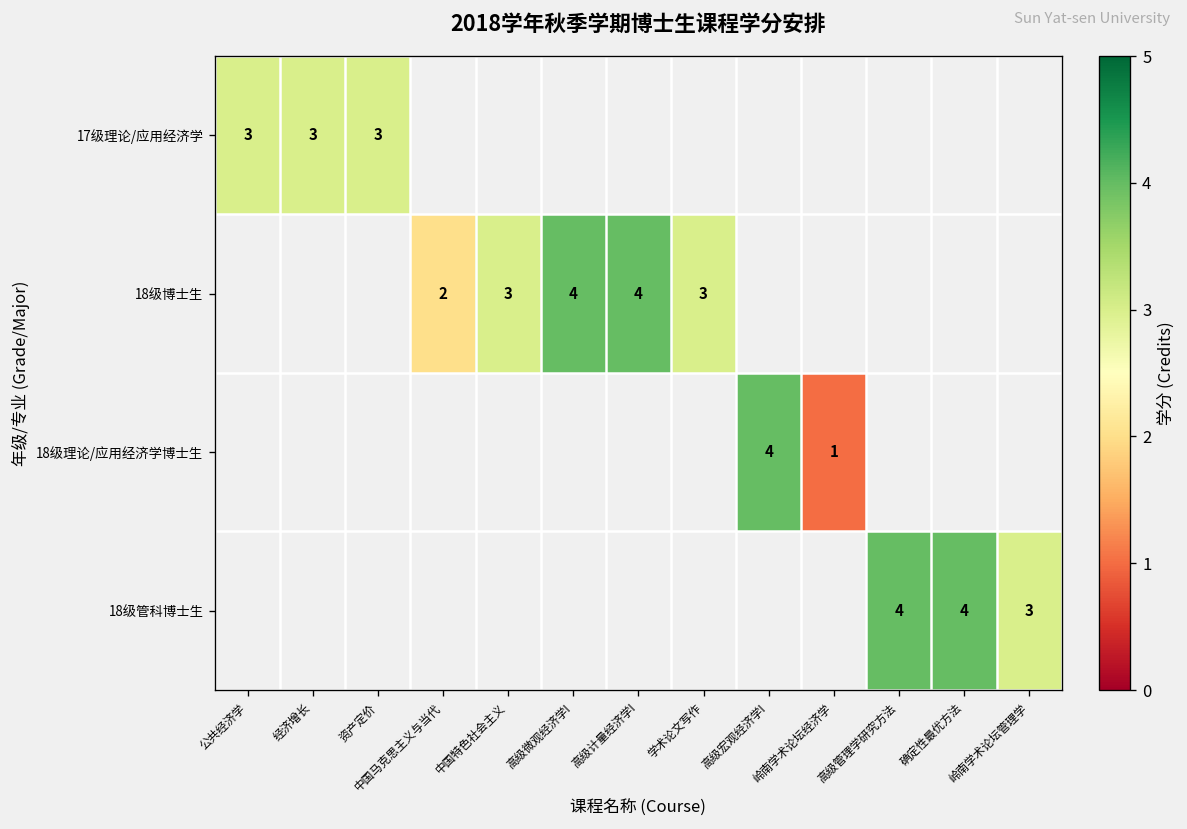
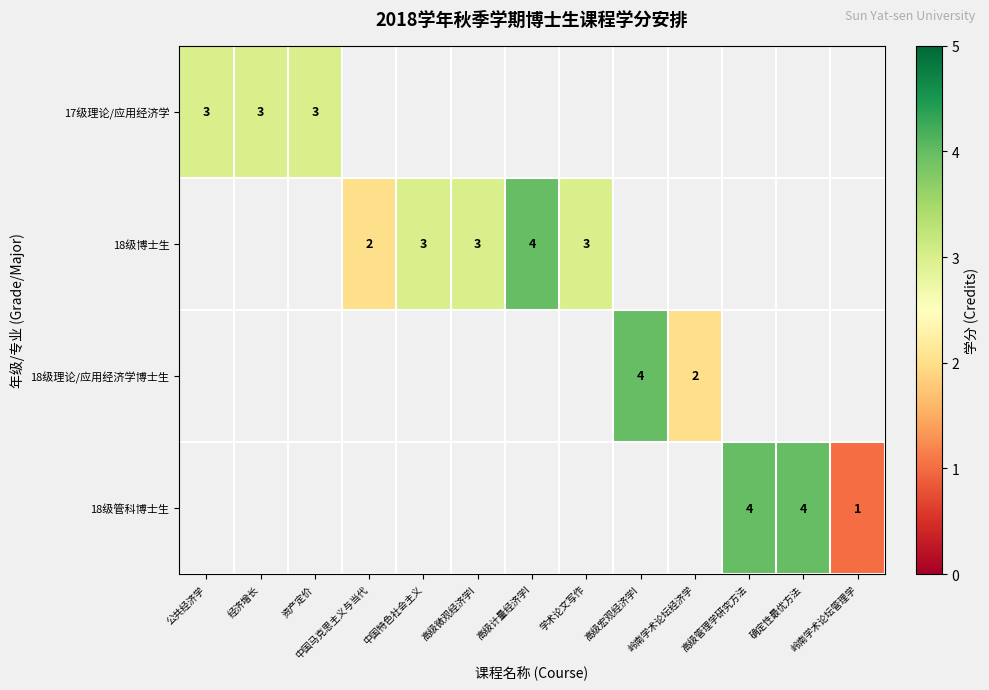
18级博士生, 高级微观经济学I: 4 -> 3
18级理论/应用经济学博士生, 岭南学术论坛经济学: 1 -> 2
18级管科博士生, 岭南学术论坛管理学: 3 -> 1
